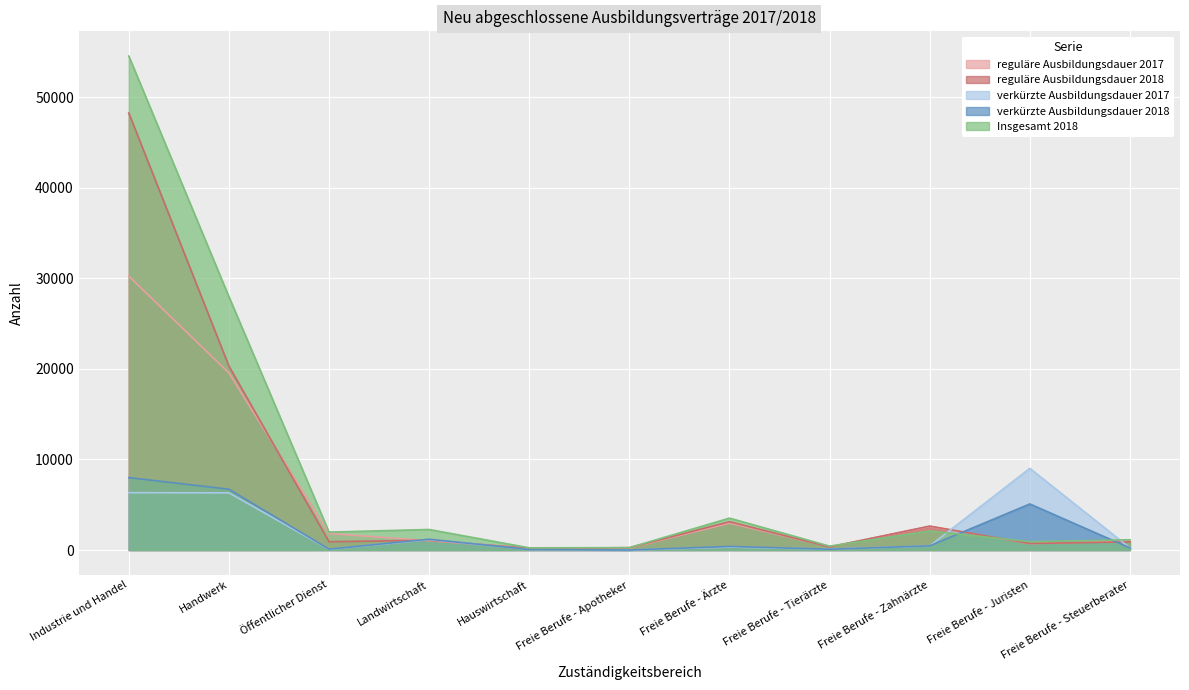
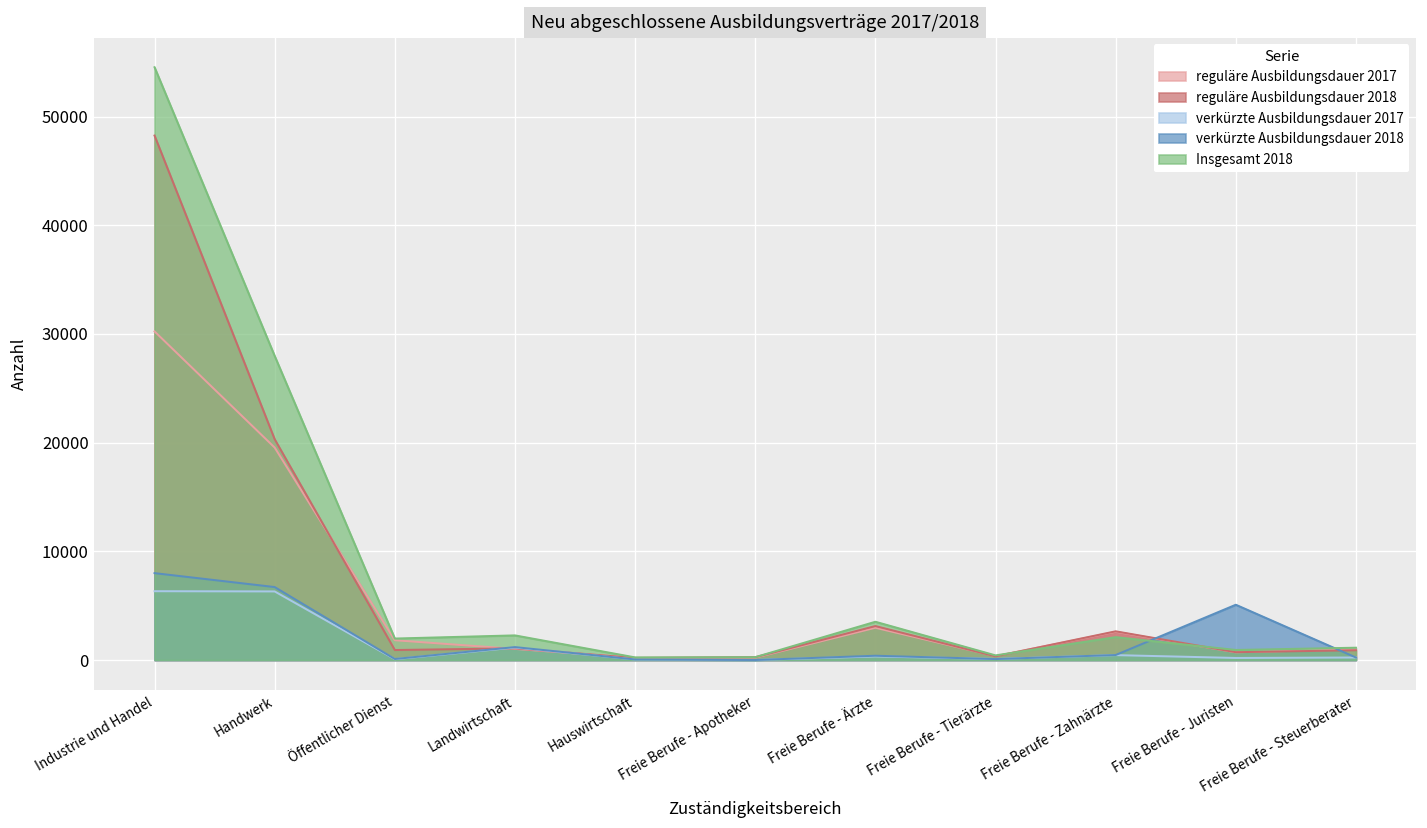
verkürzte Ausbildungsdauer 2017, Freie Berufe - Juristen: 9000 -> 0
